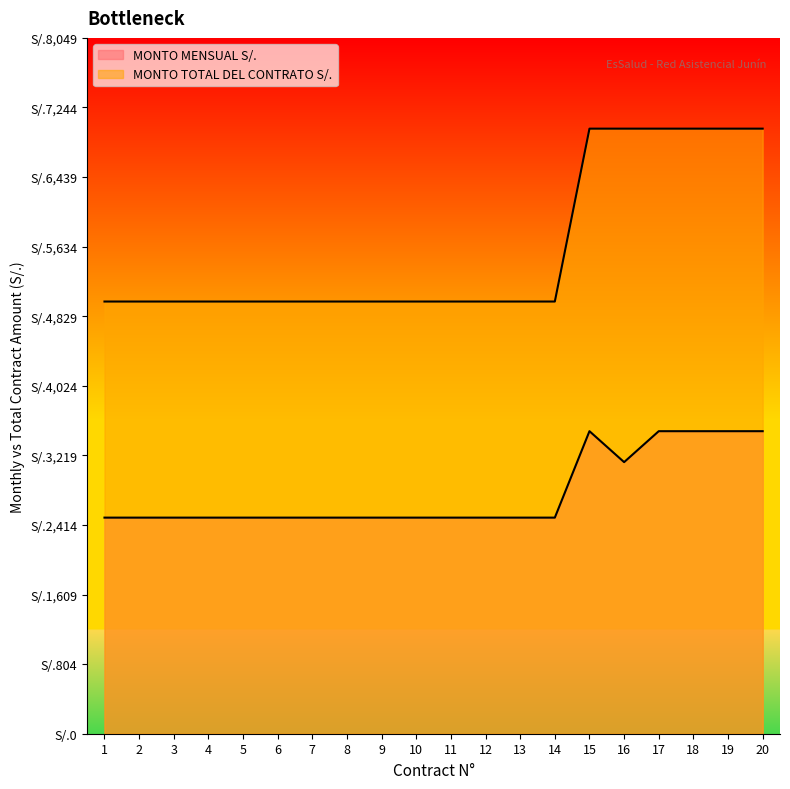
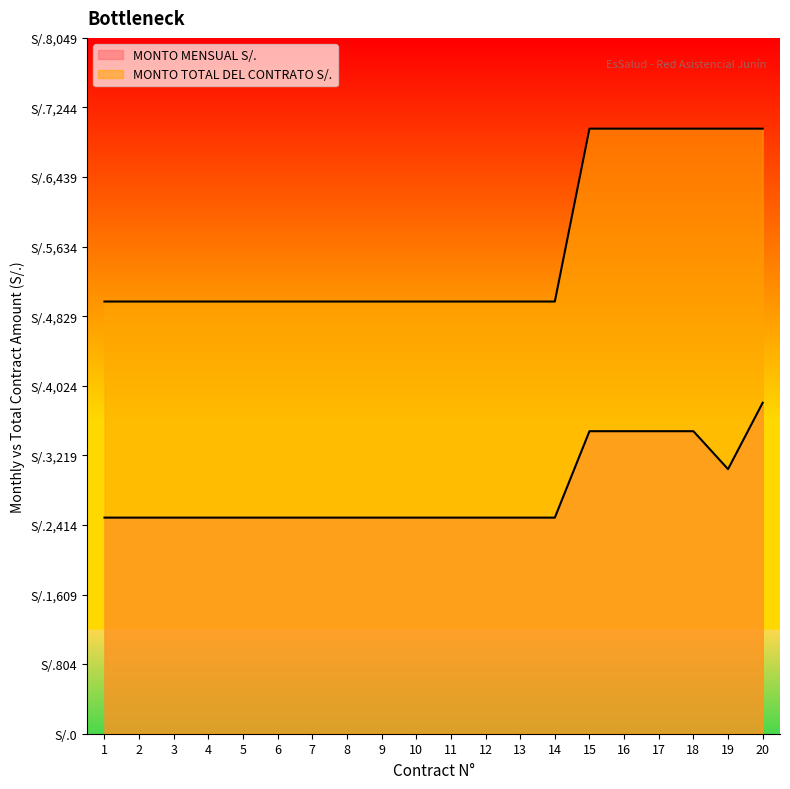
MONTO MENSUAL S/., 16: S/.3,100 -> S/.3,500
MONTO MENSUAL S/., 19: S/.3,500 -> S/.3,100
MONTO MENSUAL S/., 20: S/.3,500 -> S/.3,800
